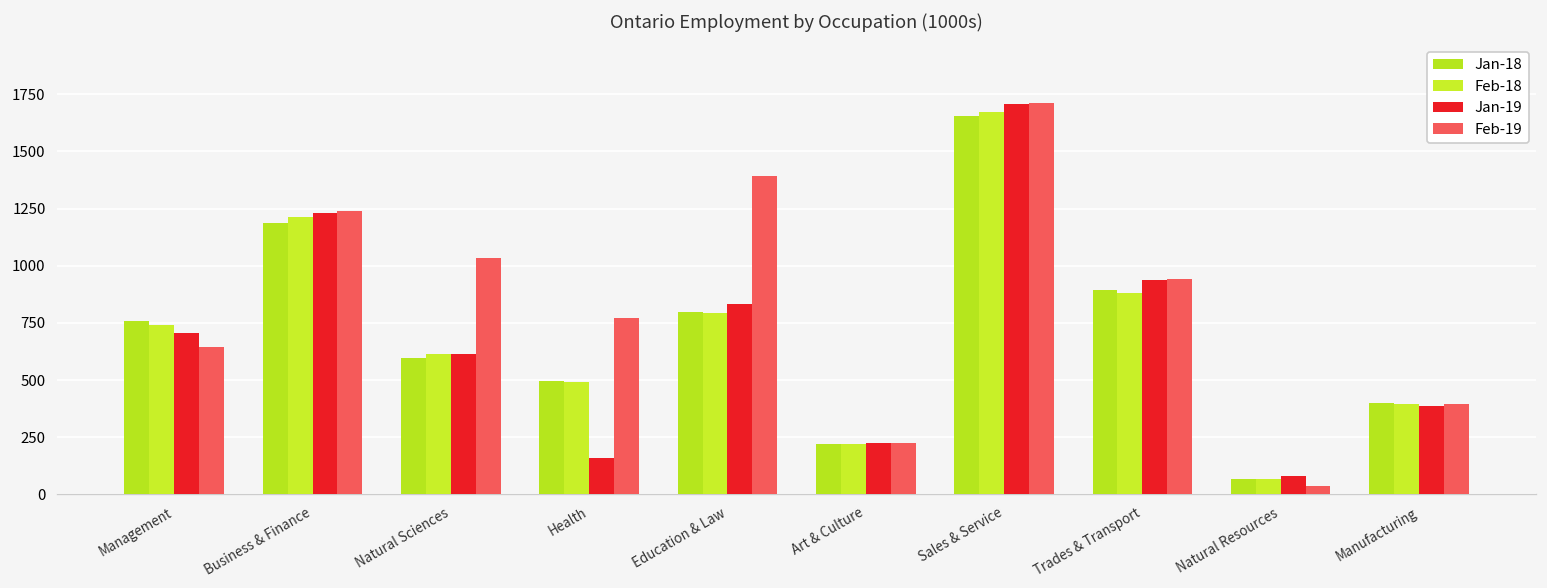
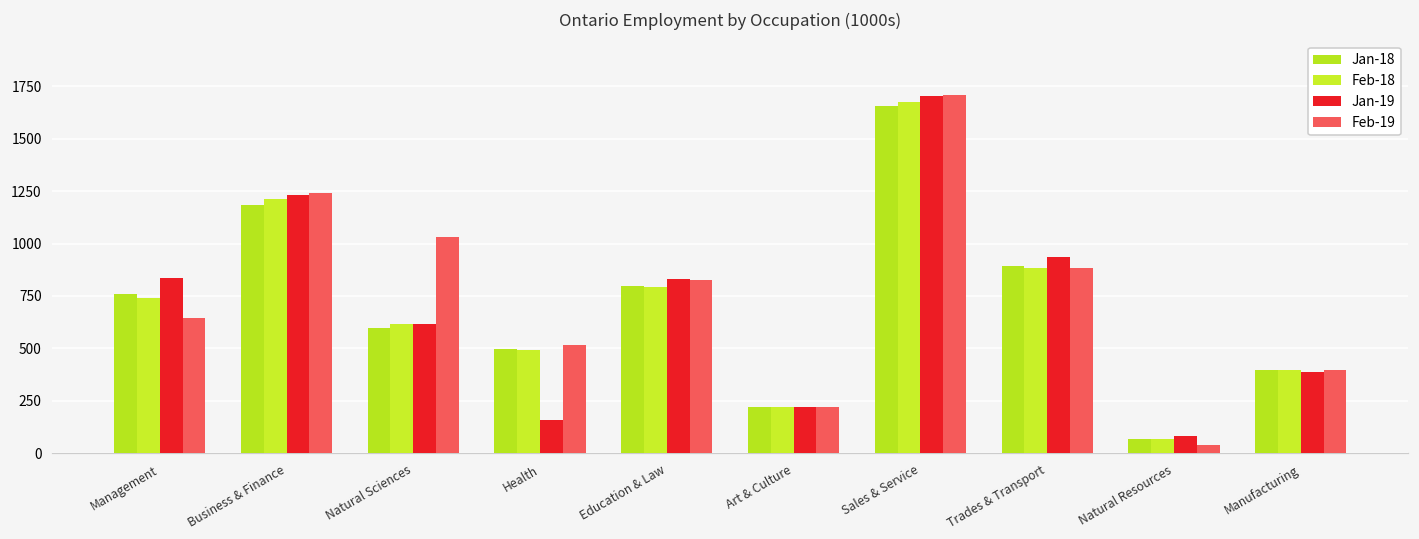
Jan-19, Management: 700 -> 830
Feb-19, Health: 770 -> 520
Feb-19, Education & Law: 1390 -> 830
Feb-19, Trades & Transport: 940 -> 890
